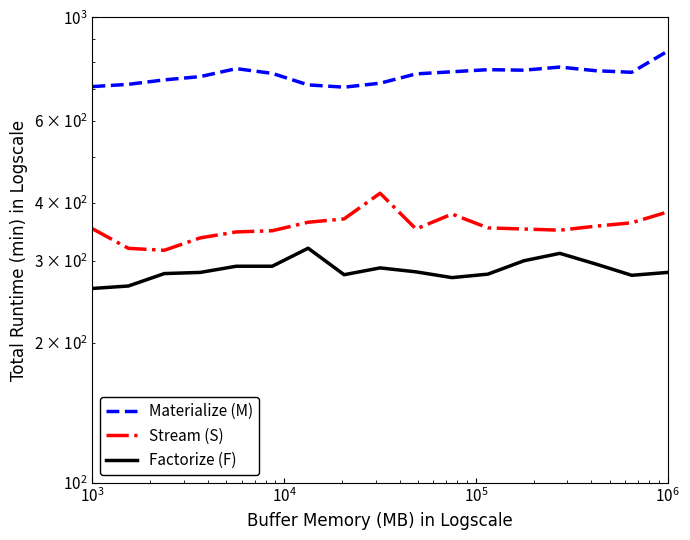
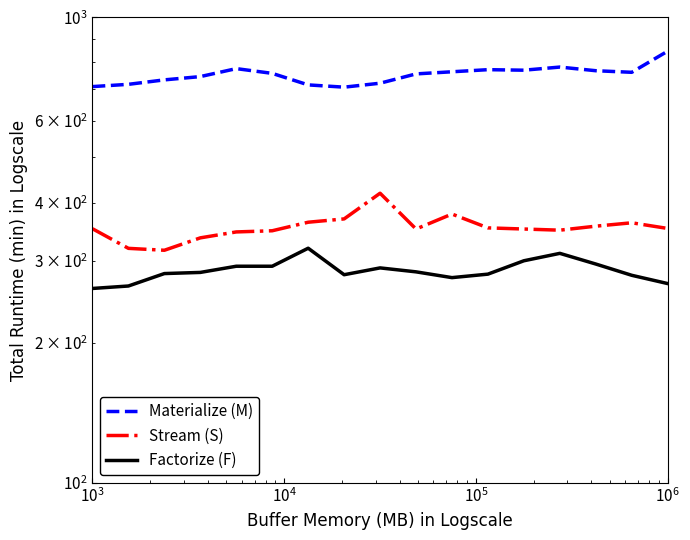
Stream (S), 10^6: 380 -> 350
Factorize (F), 10^6: 280 -> 270
